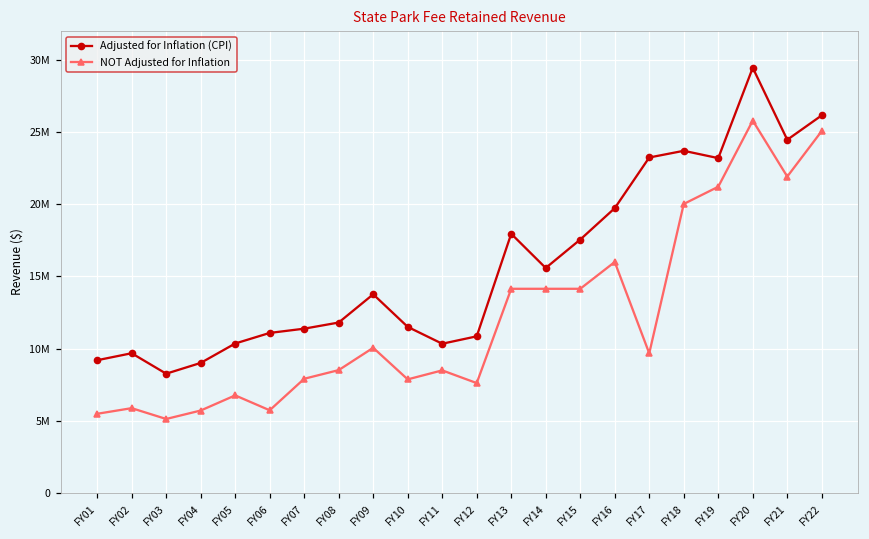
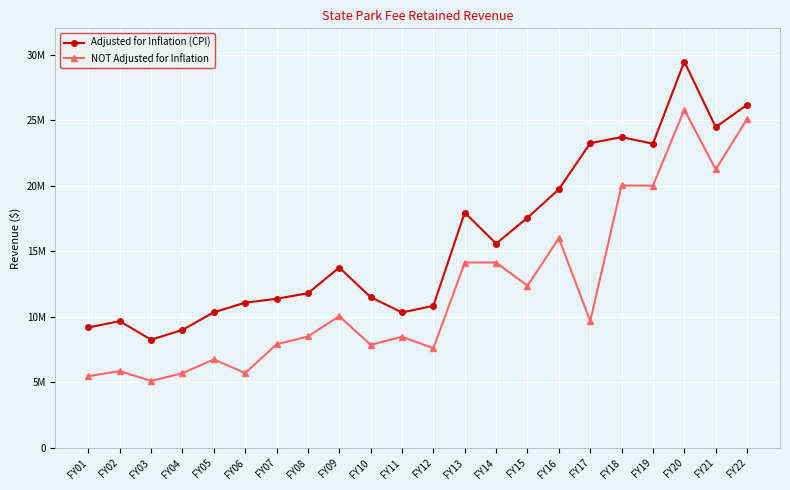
NOT Adjusted for Inflation, FY15: 14100000 -> 12400000
NOT Adjusted for Inflation, FY19: 21200000 -> 20000000
NOT Adjusted for Inflation, FY21: 21900000 -> 21200000
